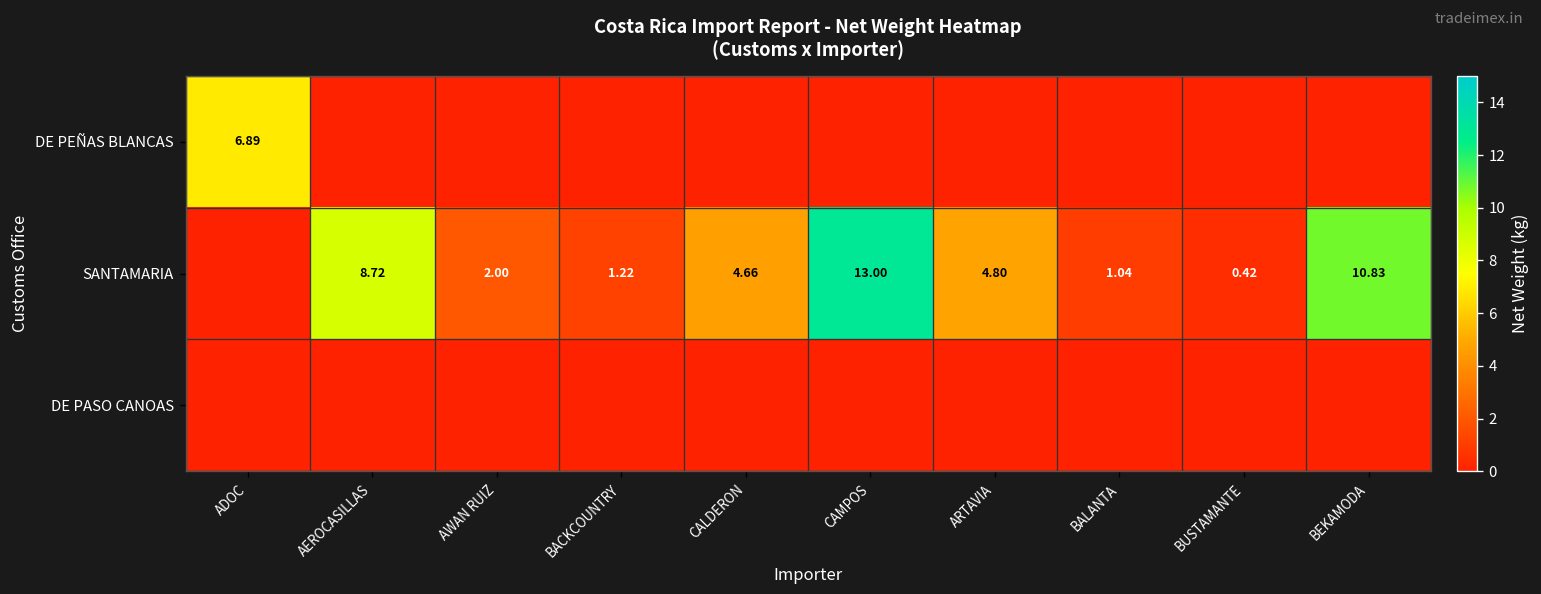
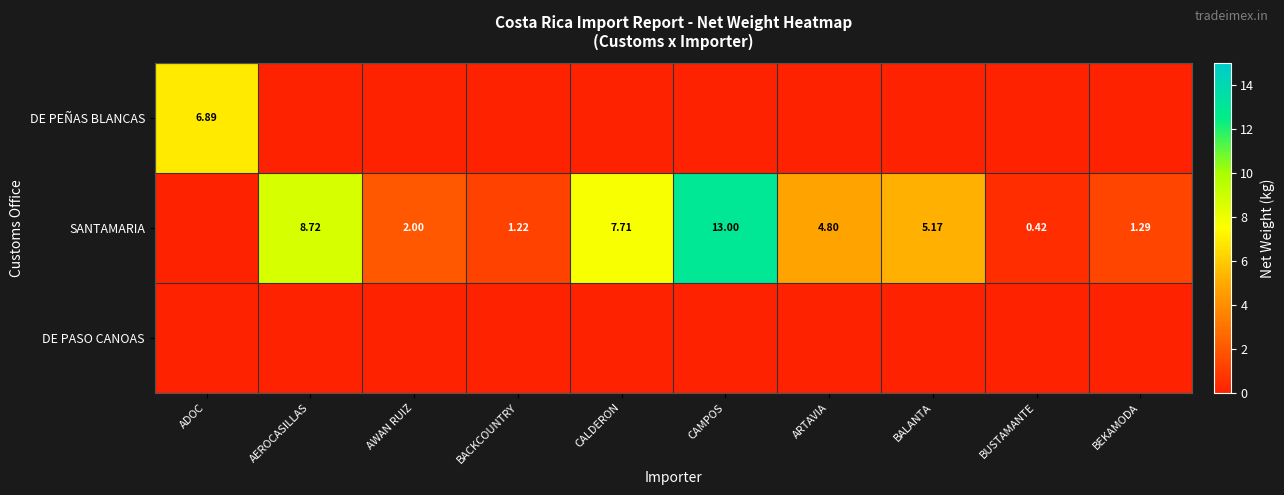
SANTAMARIA, CALDERON: 4.66 -> 7.71
SANTAMARIA, BALANTA: 1.04 -> 5.17
SANTAMARIA, BEKAMODA: 10.83 -> 1.29
